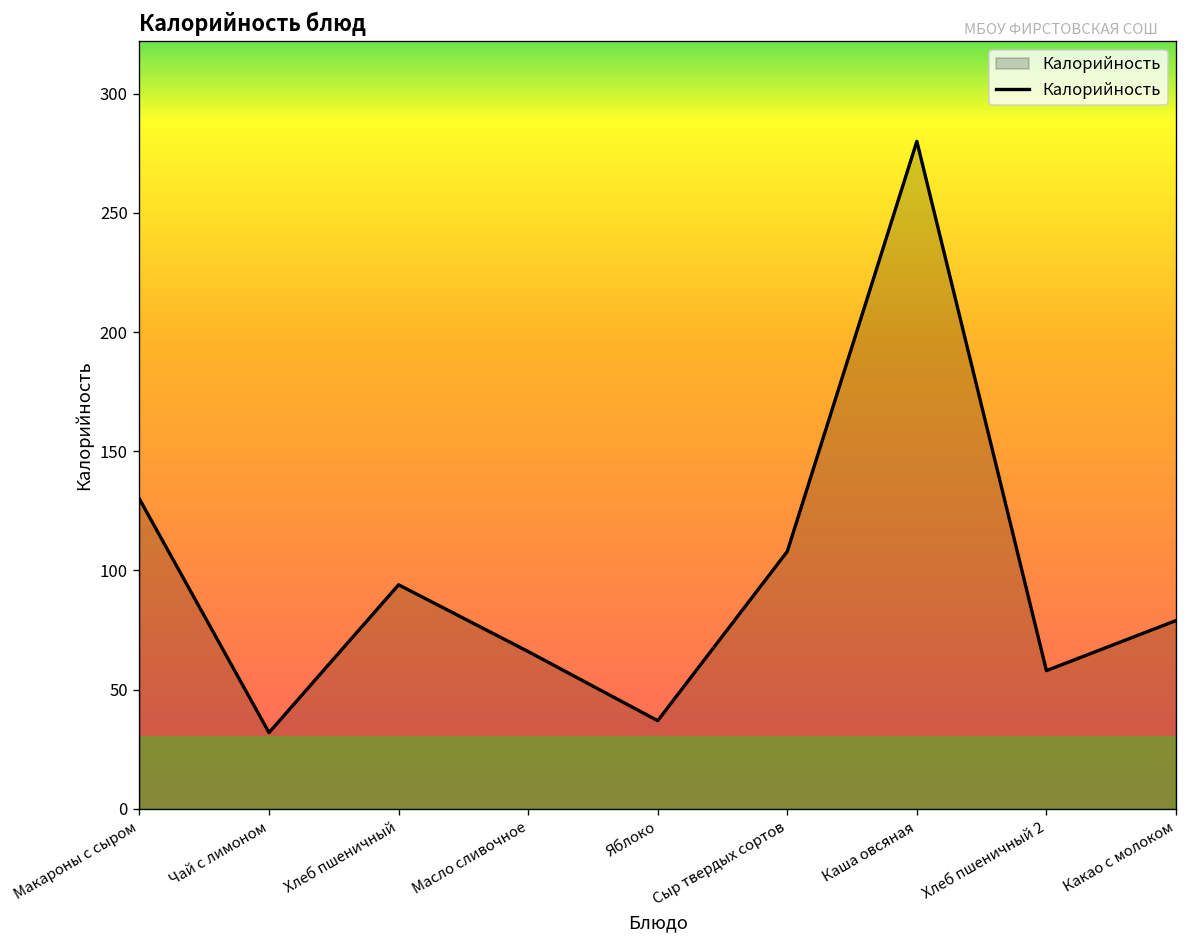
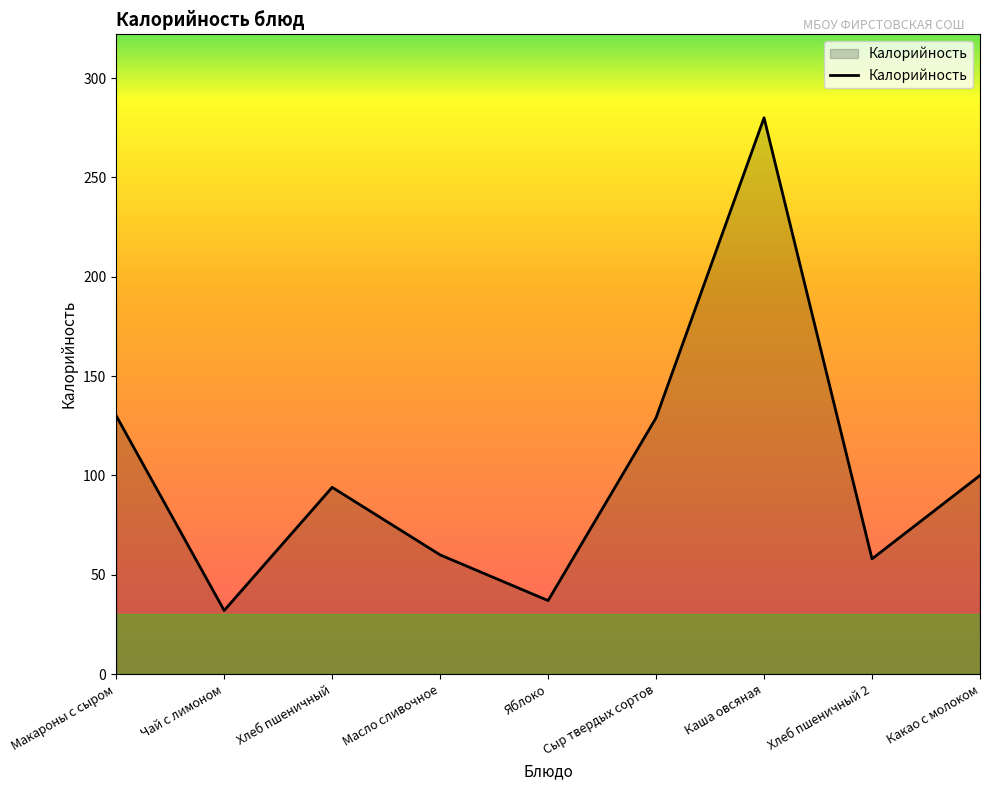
Масло сливочное: 66 -> 60
Сыр твердых сортов: 108 -> 129
Какао с молоком: 79 -> 100
